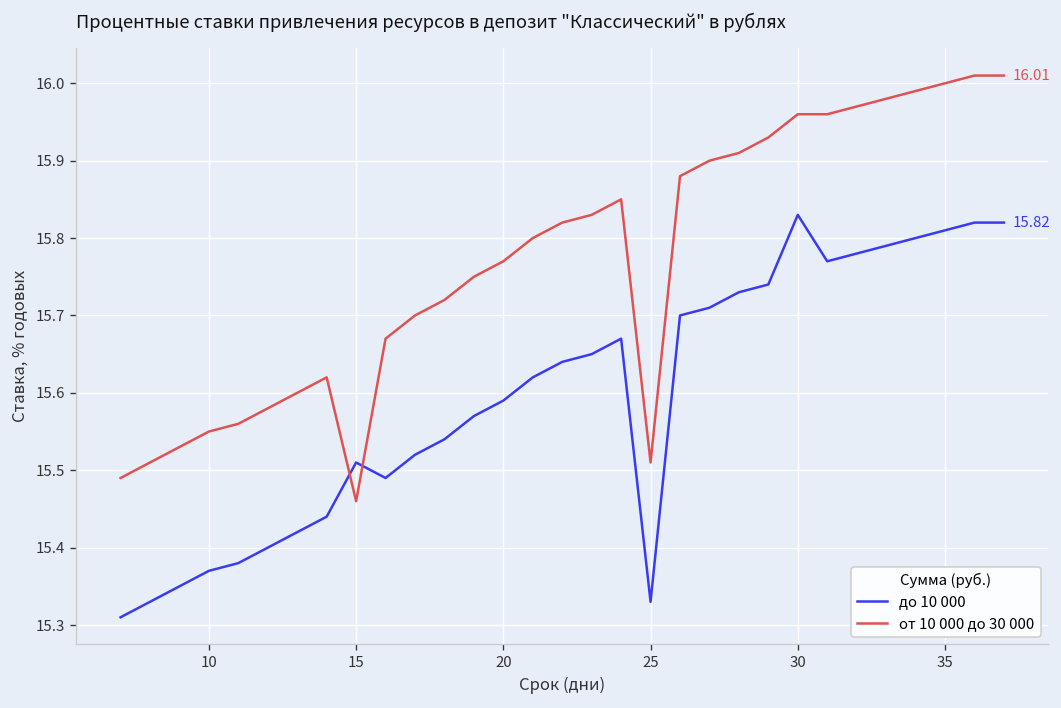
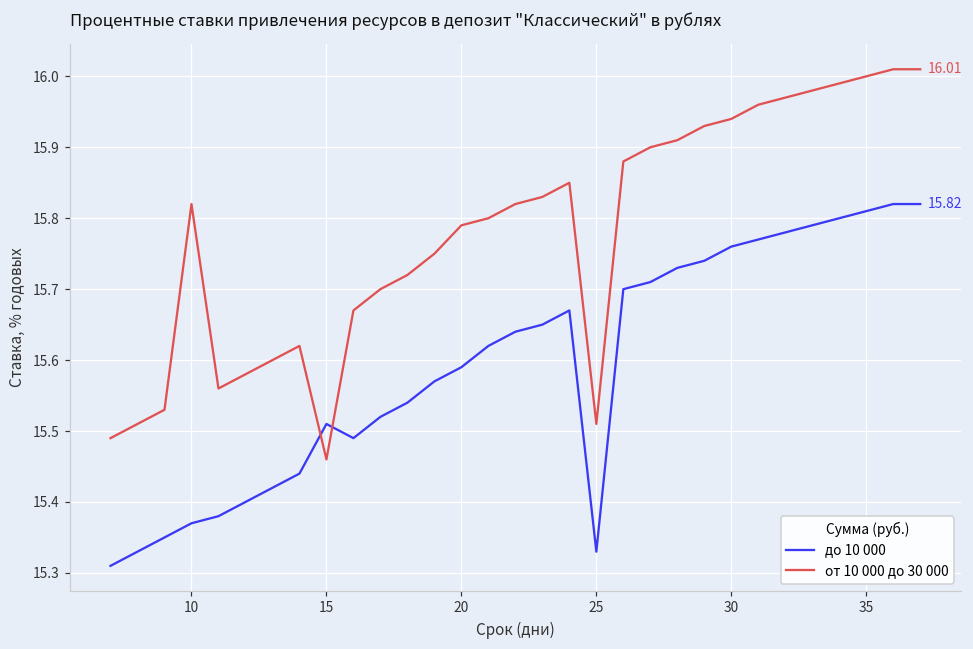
от 10 000 до 30 000, 10: 15.55 -> 15.82
от 10 000 до 30 000, 20: 15.77 -> 15.79
до 10 000, 30: 15.83 -> 15.76
от 10 000 до 30 000, 30: 15.96 -> 15.94
